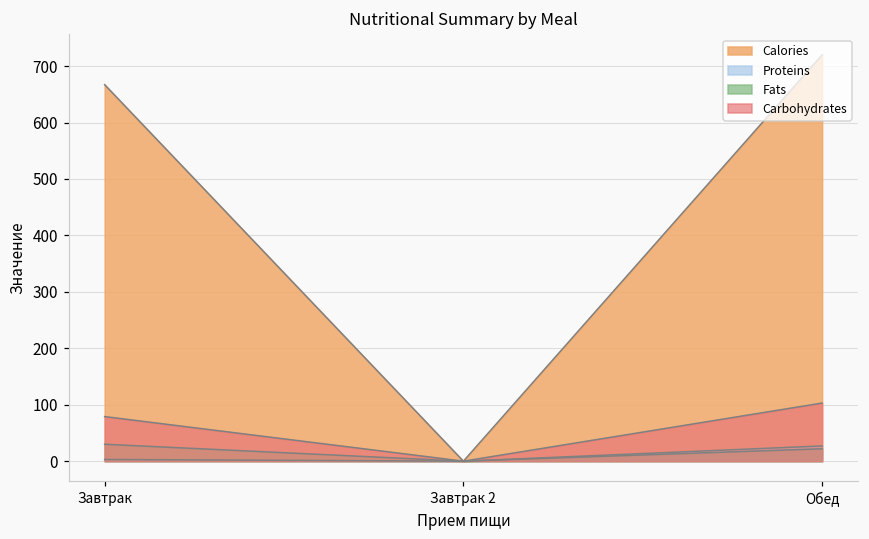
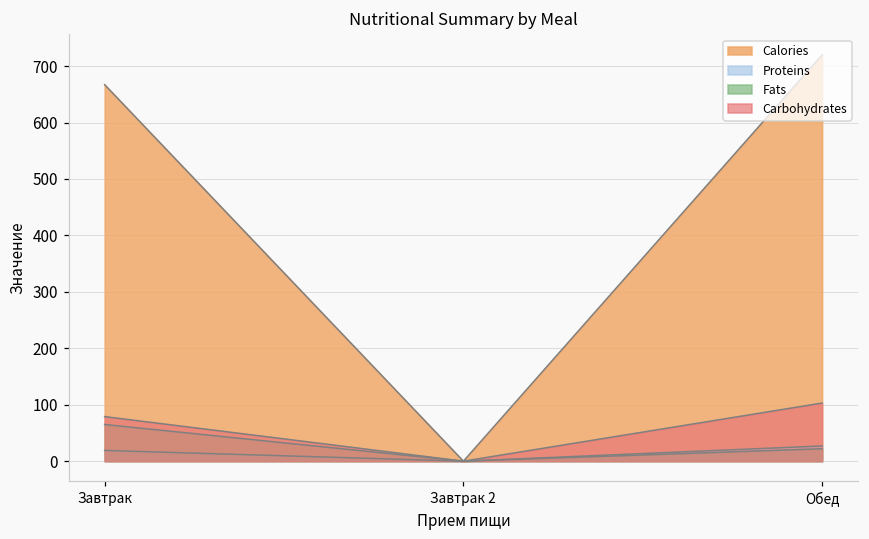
Proteins, Завтрак: 0 -> 20
Fats, Завтрак: 30 -> 70
